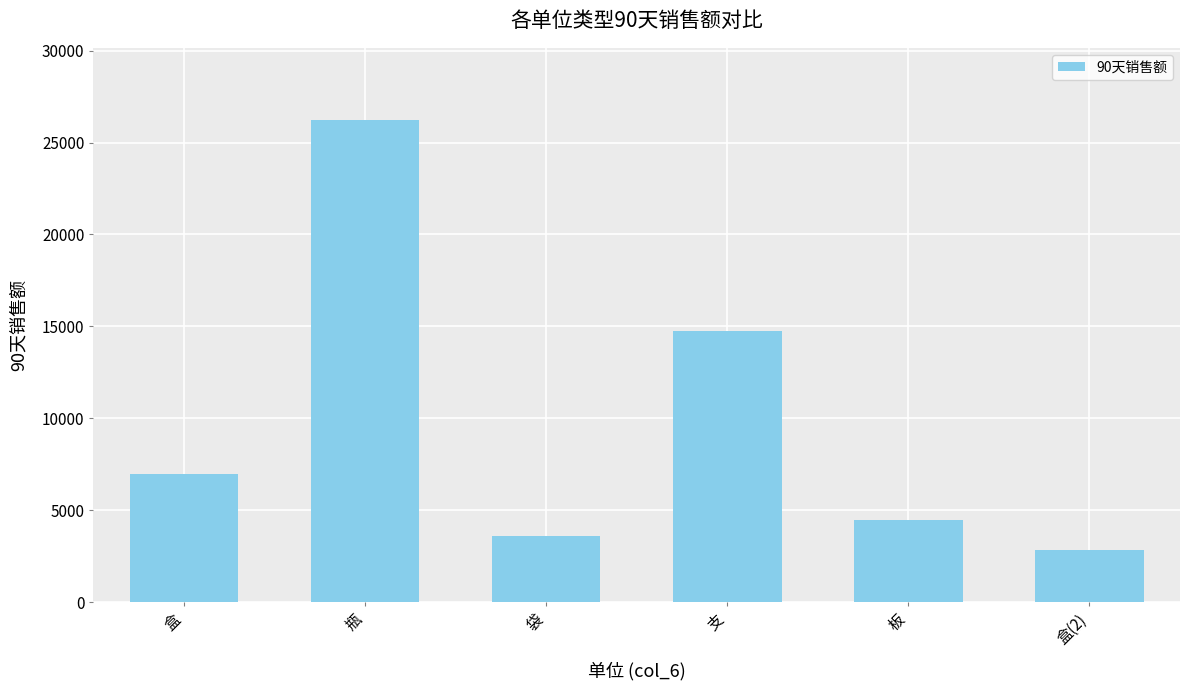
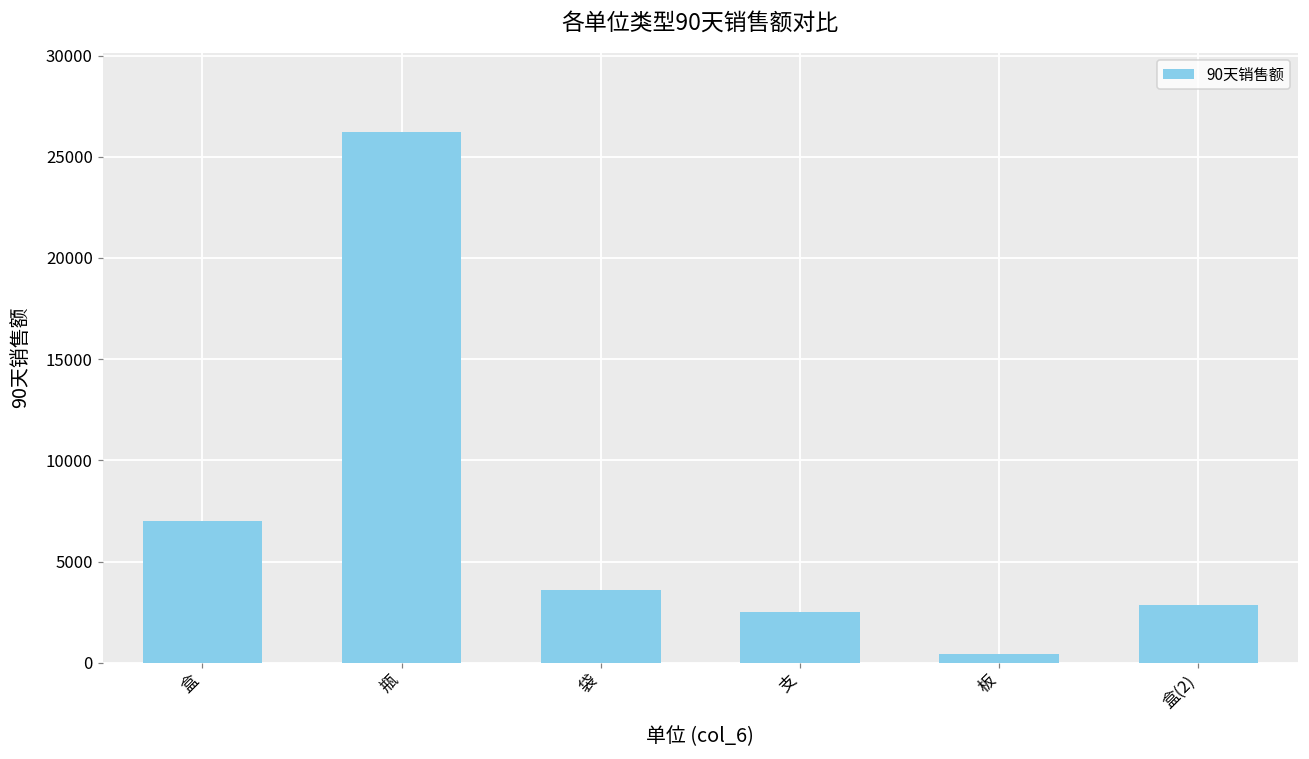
支: 14800 -> 2500
板: 4500 -> 400
